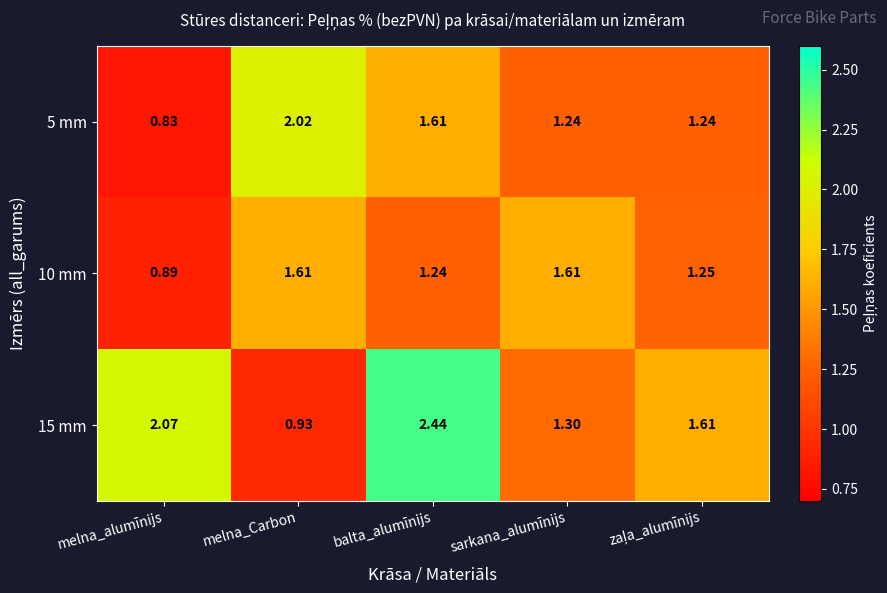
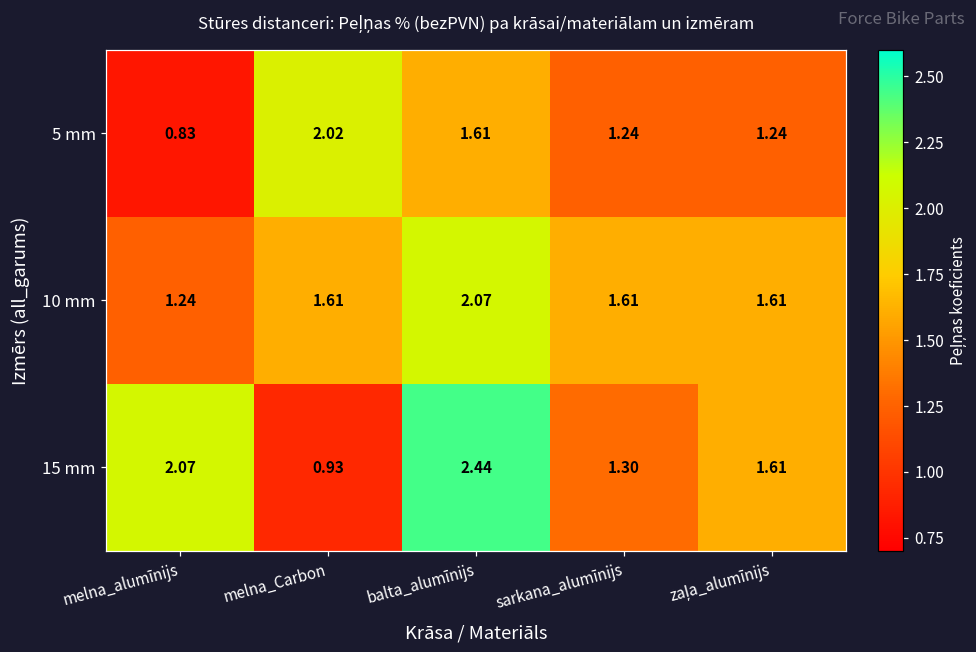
10 mm, melna_alumīnijs: 0.89 -> 1.24
10 mm, balta_alumīnijs: 1.24 -> 2.07
10 mm, zaļa_alumīnijs: 1.25 -> 1.61
